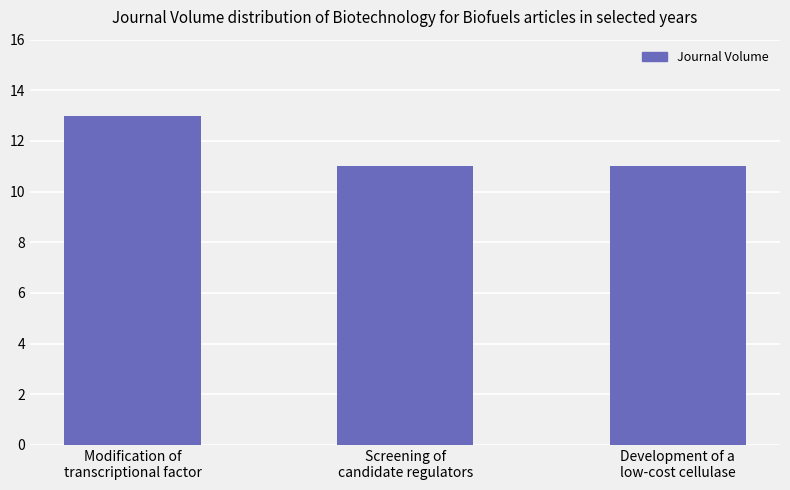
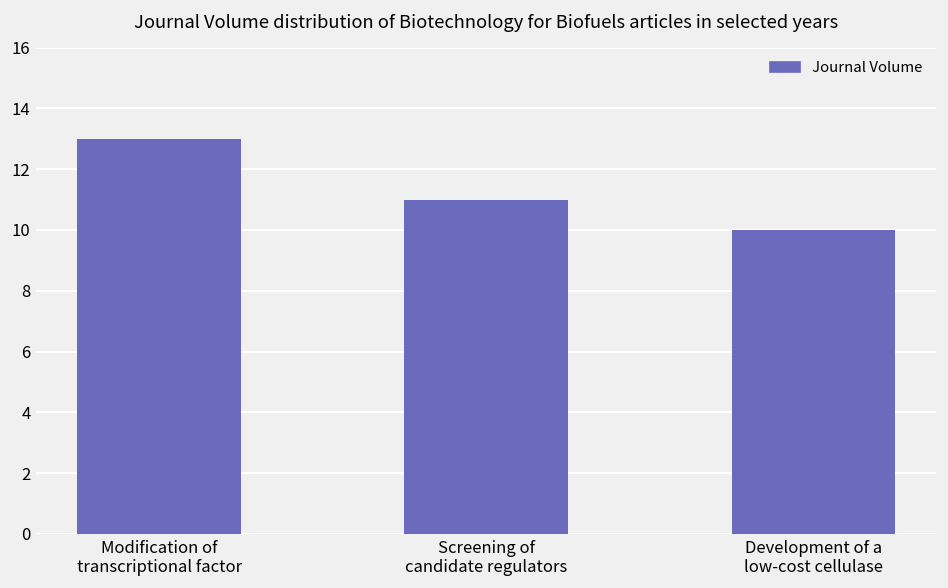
Development of a low-cost cellulase: 11 -> 10
